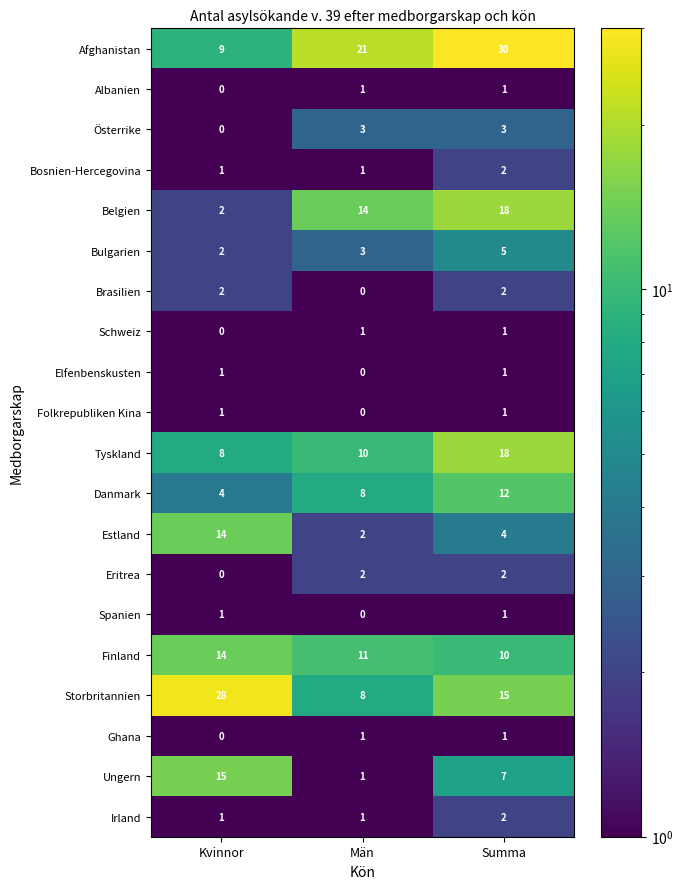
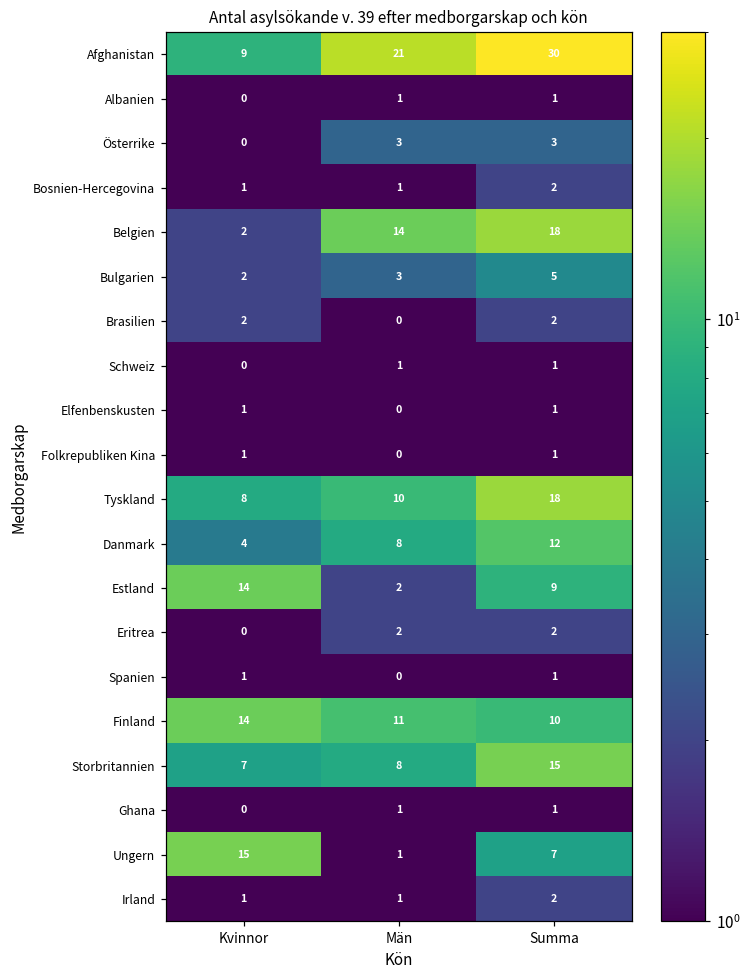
Estland, Summa: 4 -> 9
Storbritannien, Kvinnor: 28 -> 7
